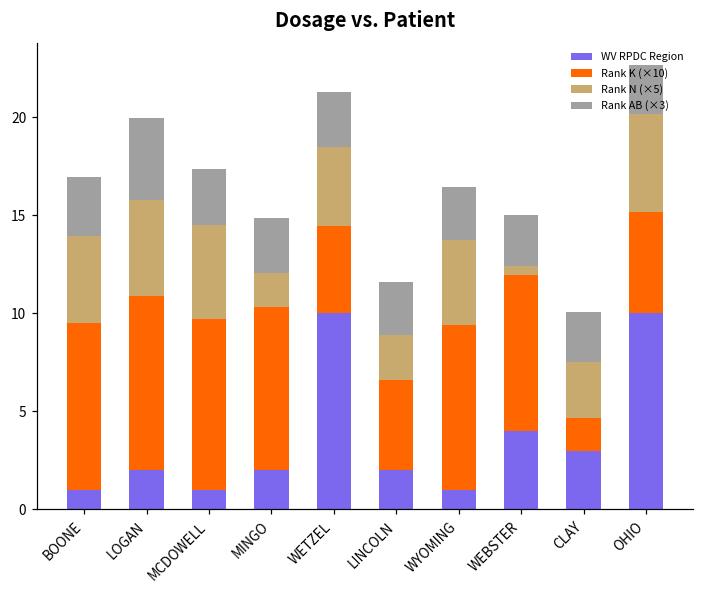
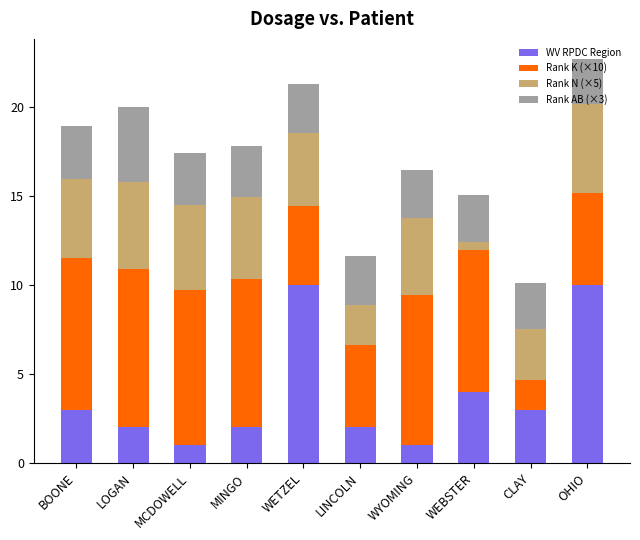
WV RPDC Region, BOONE: 1 -> 3
Rank N (×5), MINGO: 1.7 -> 4.6
